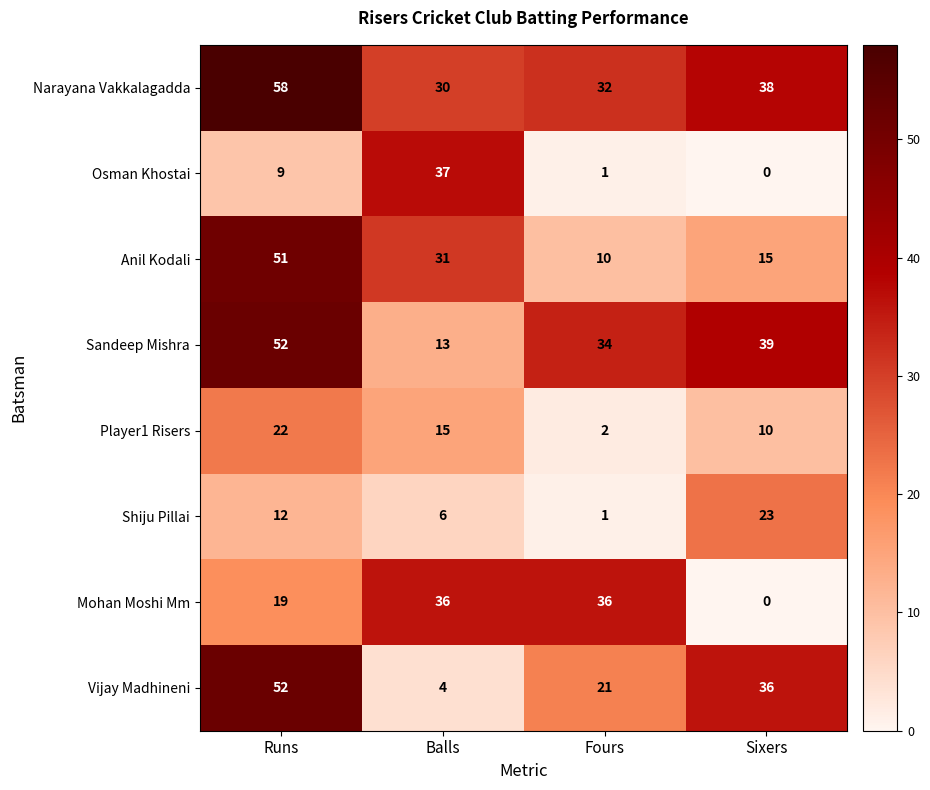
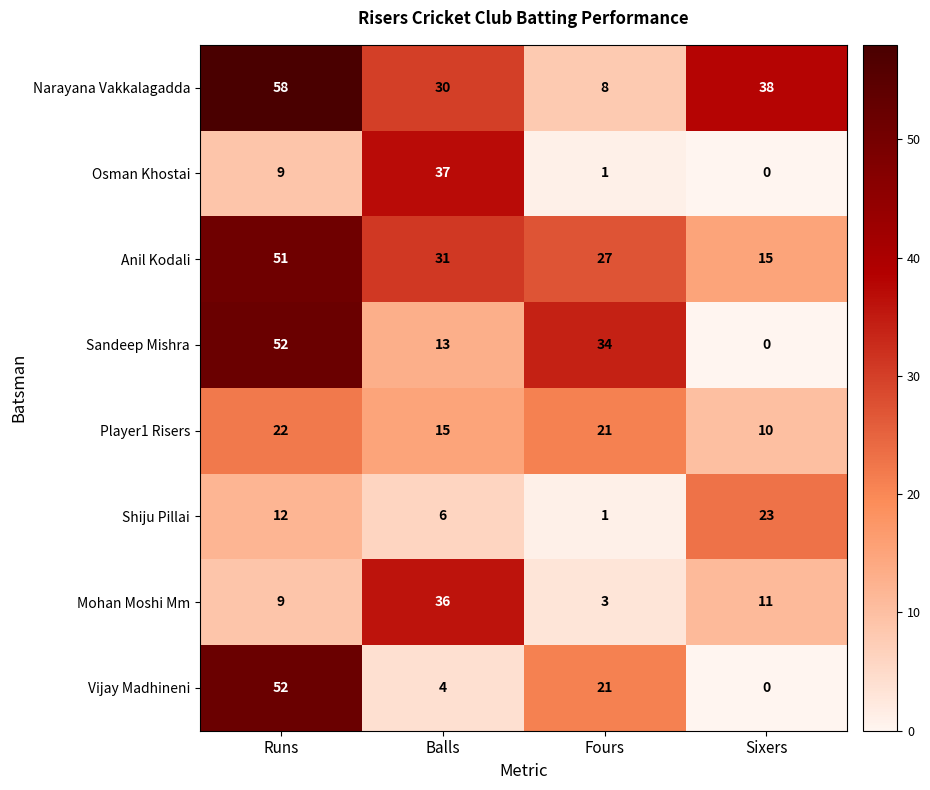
Narayana Vakkalagadda, Fours: 32 -> 8
Anil Kodali, Fours: 10 -> 27
Sandeep Mishra, Sixers: 39 -> 0
Player1 Risers, Fours: 2 -> 21
Mohan Moshi Mm, Runs: 19 -> 9
Mohan Moshi Mm, Fours: 36 -> 3
Mohan Moshi Mm, Sixers: 0 -> 11
Vijay Madhineni, Sixers: 36 -> 0
